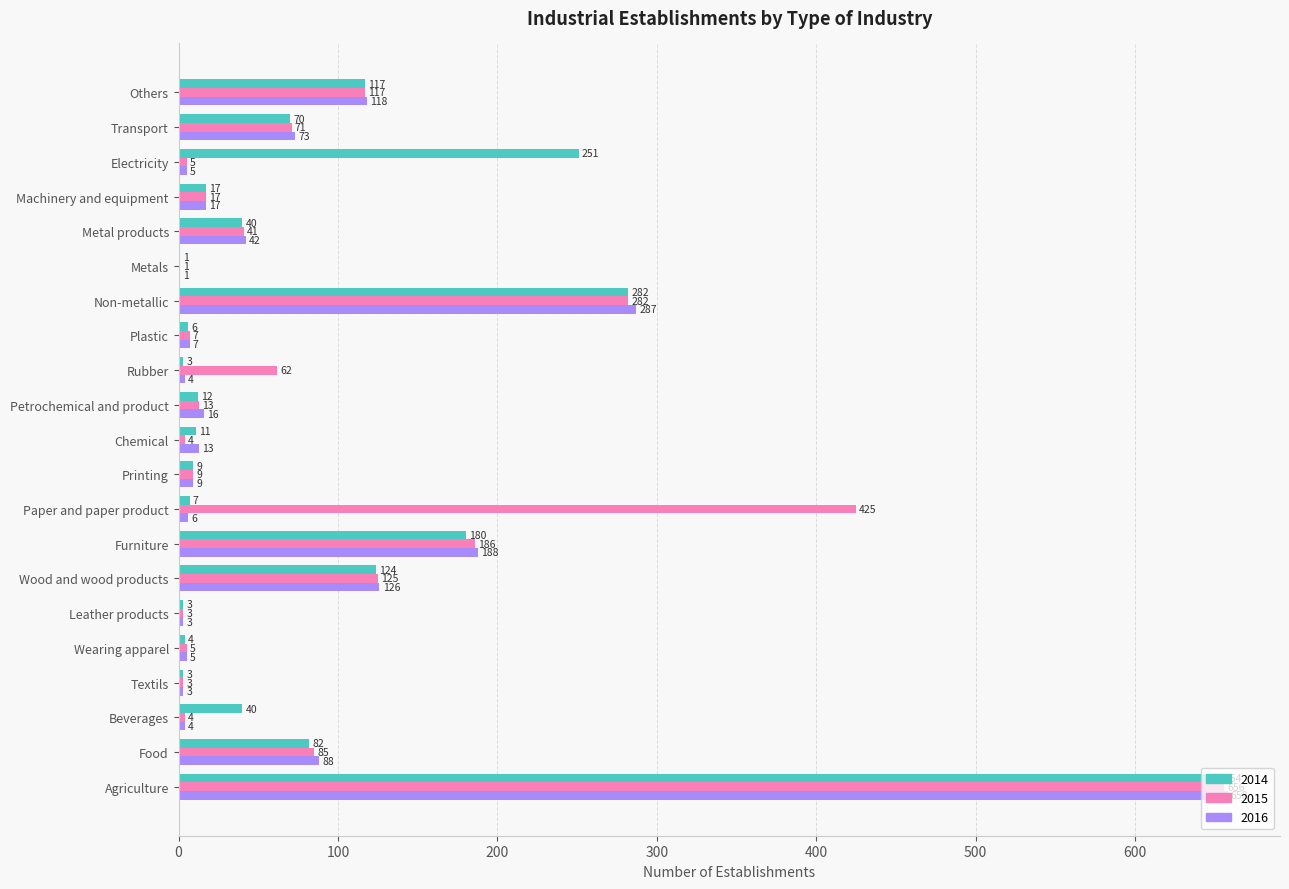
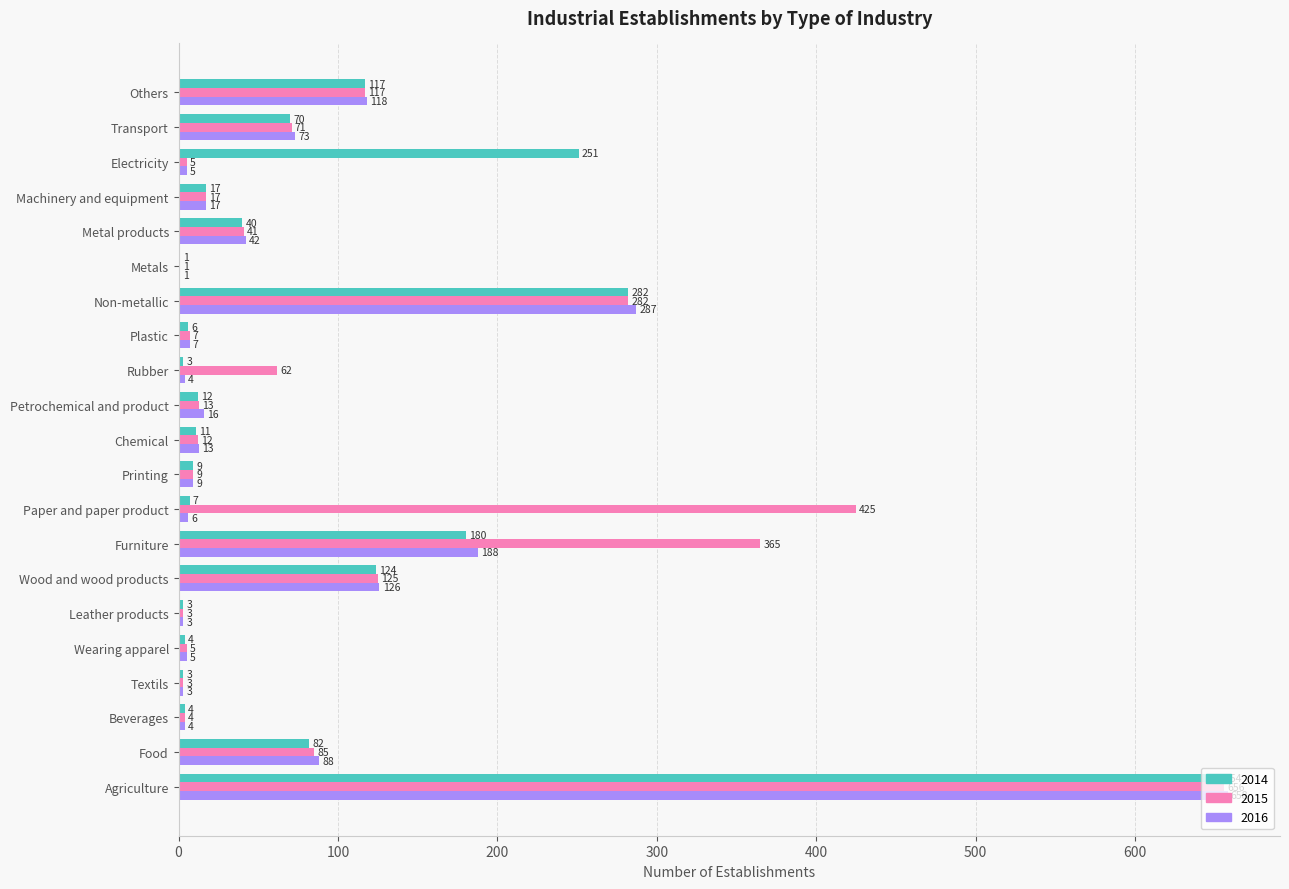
2015, Chemical: 4 -> 12
2015, Furniture: 186 -> 365
2014, Beverages: 40 -> 4
